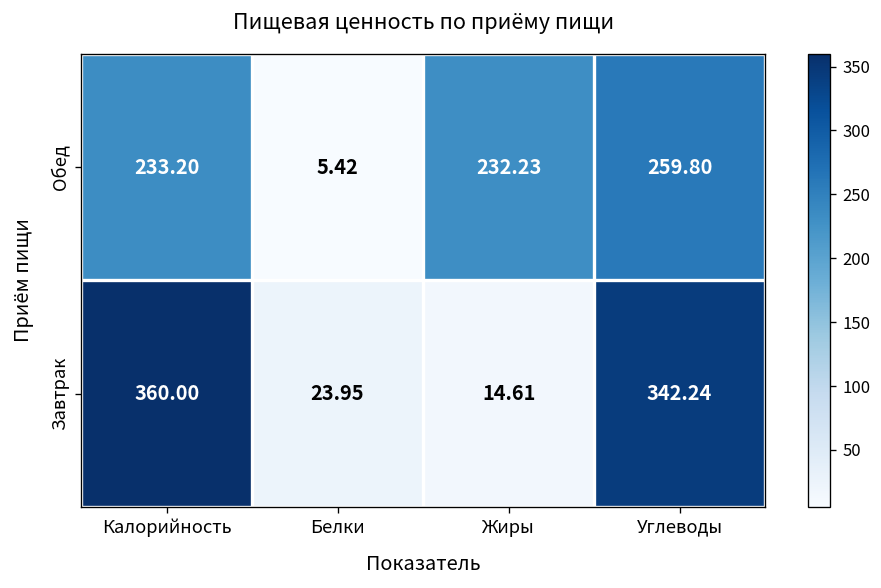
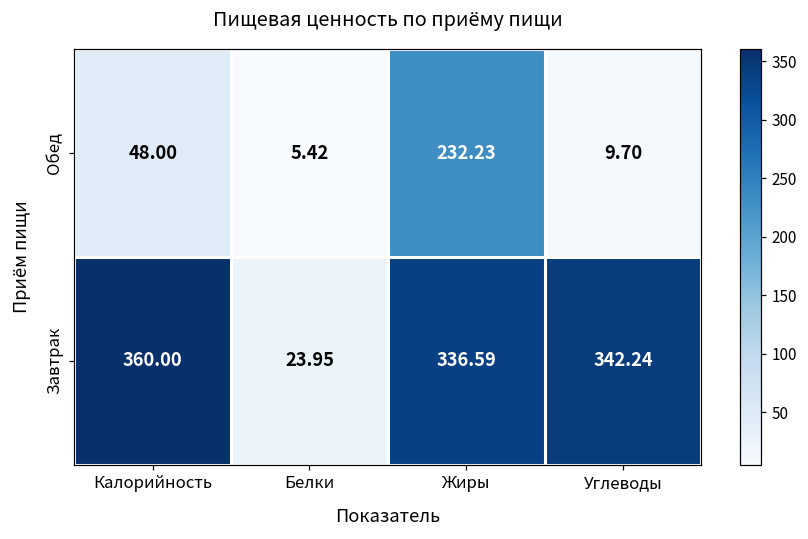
Обед, Калорийность: 233.20 -> 48.00
Обед, Углеводы: 259.80 -> 9.70
Завтрак, Жиры: 14.61 -> 336.59
